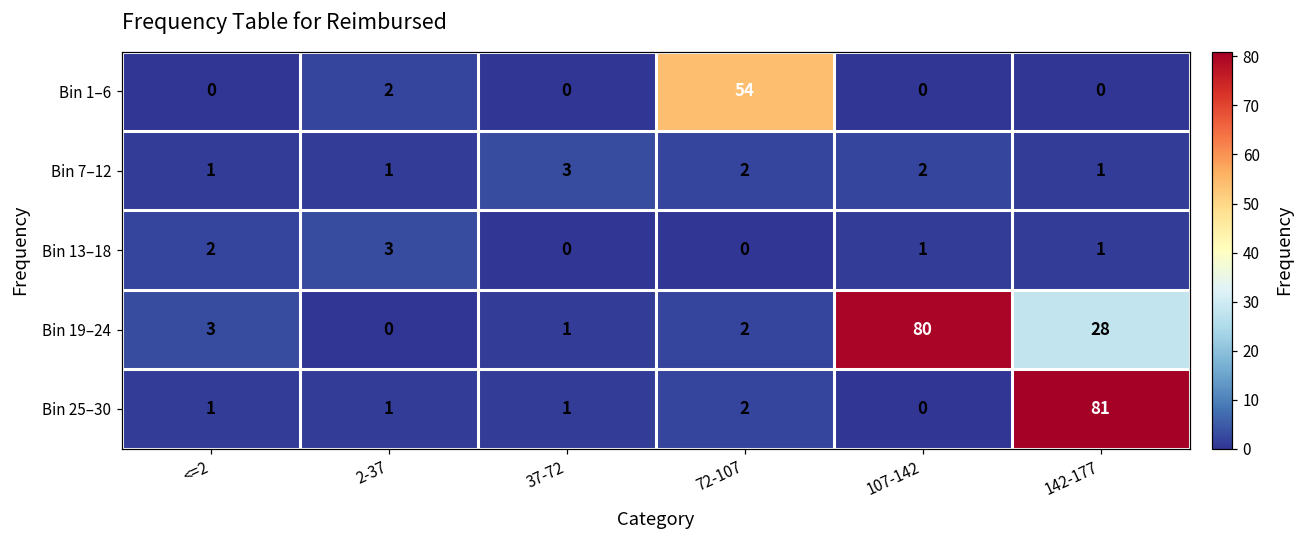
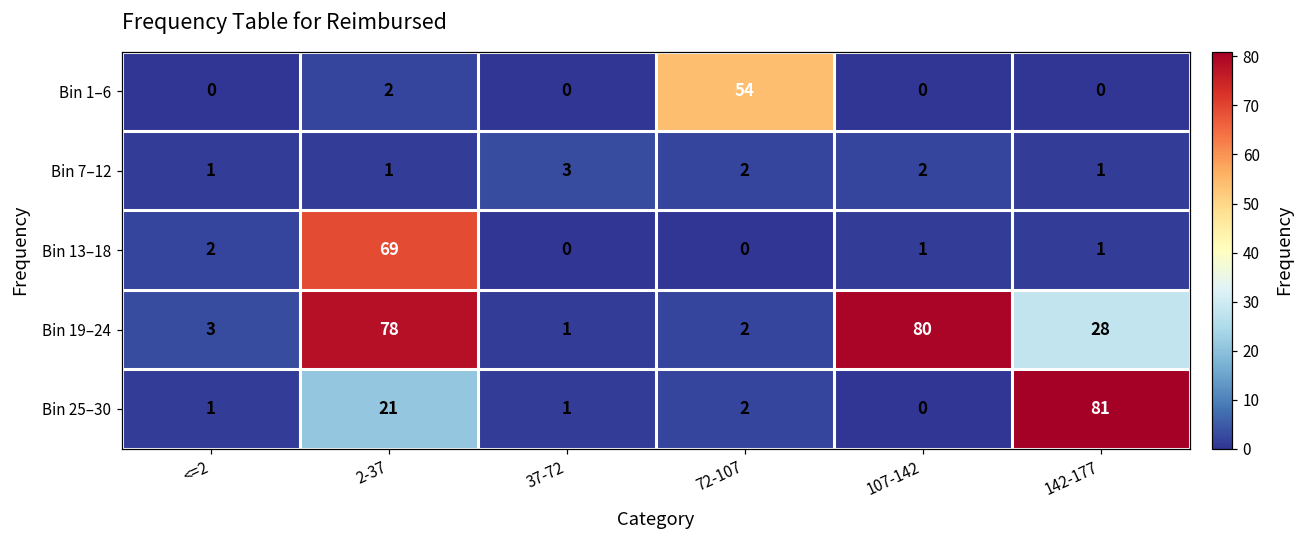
Bin 13–18, 2-37: 3 -> 69
Bin 19–24, 2-37: 0 -> 78
Bin 25–30, 2-37: 1 -> 21
